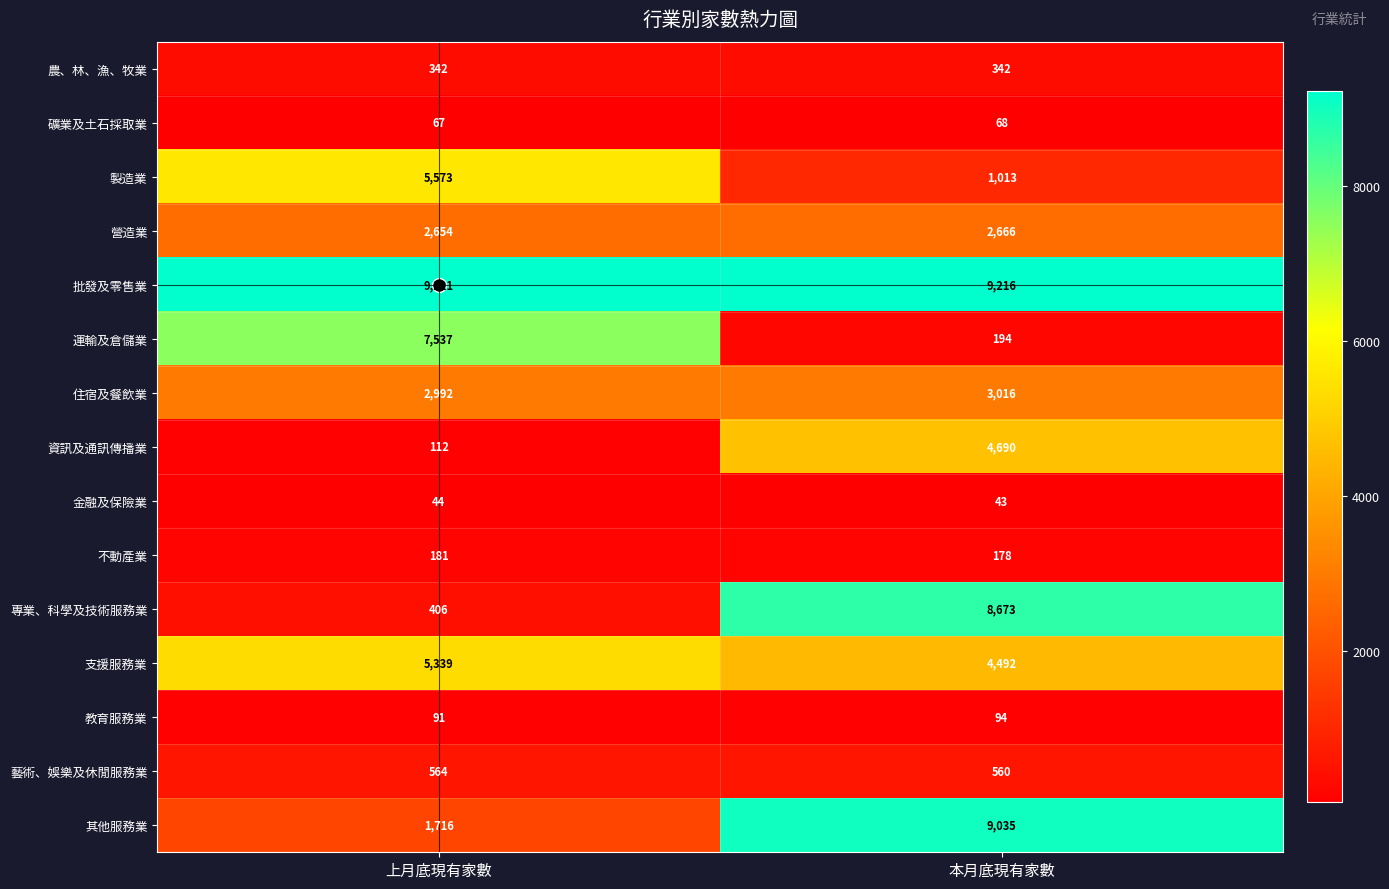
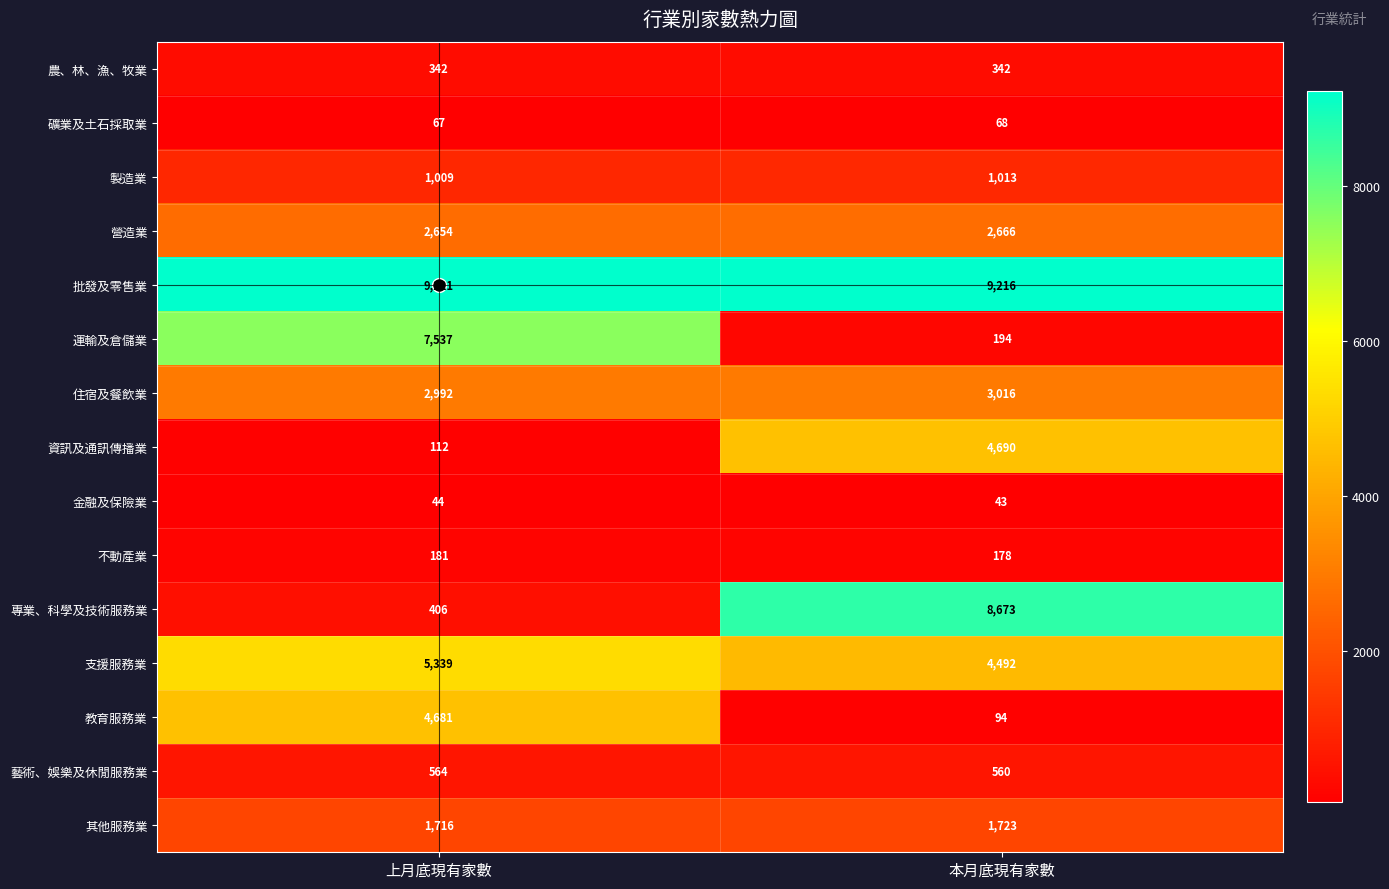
製造業, 上月底現有家數: 5,573 -> 1,009
教育服務業, 上月底現有家數: 91 -> 4,681
其他服務業, 本月底現有家數: 9,035 -> 1,723
